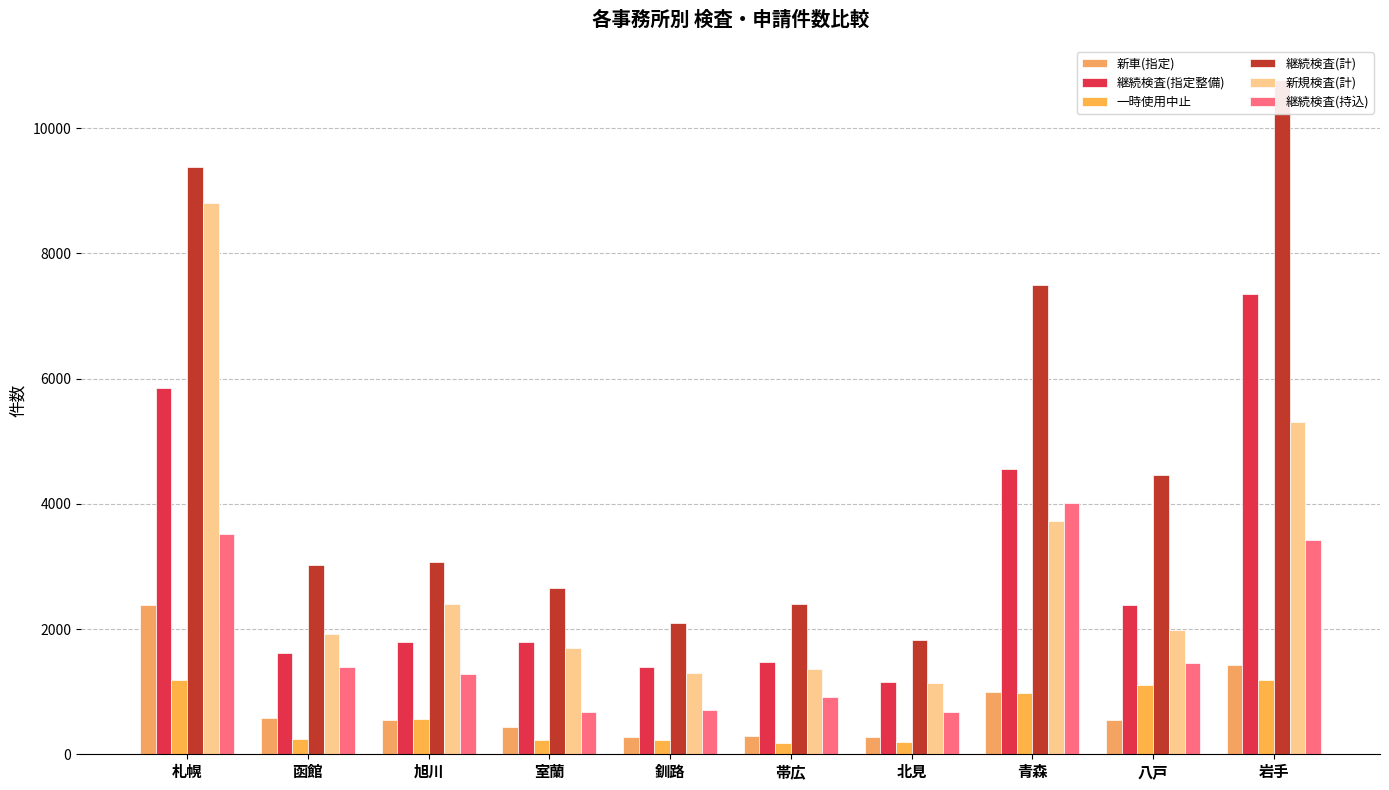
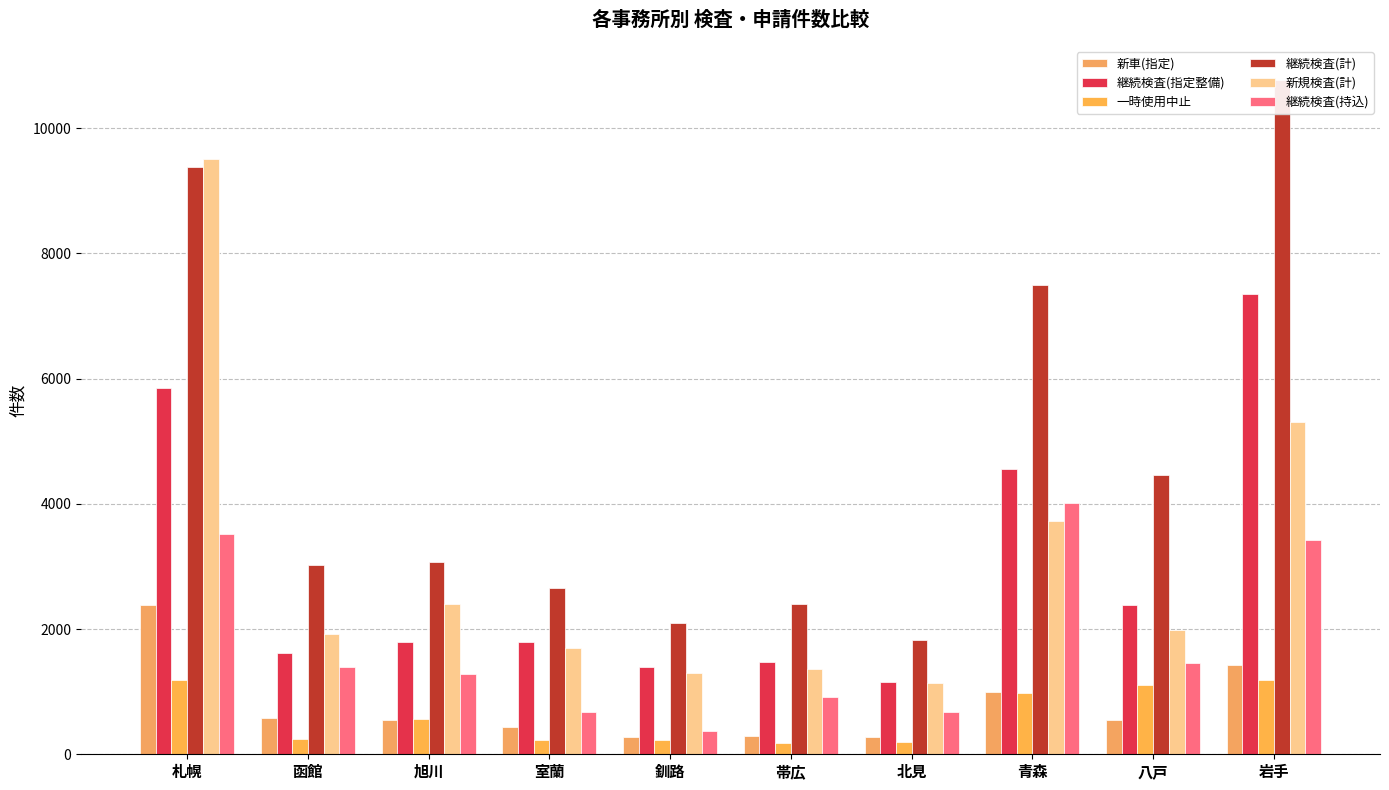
新規検査(計), 札幌: 8800 -> 9500
継続検査(持込), 釧路: 700 -> 400
